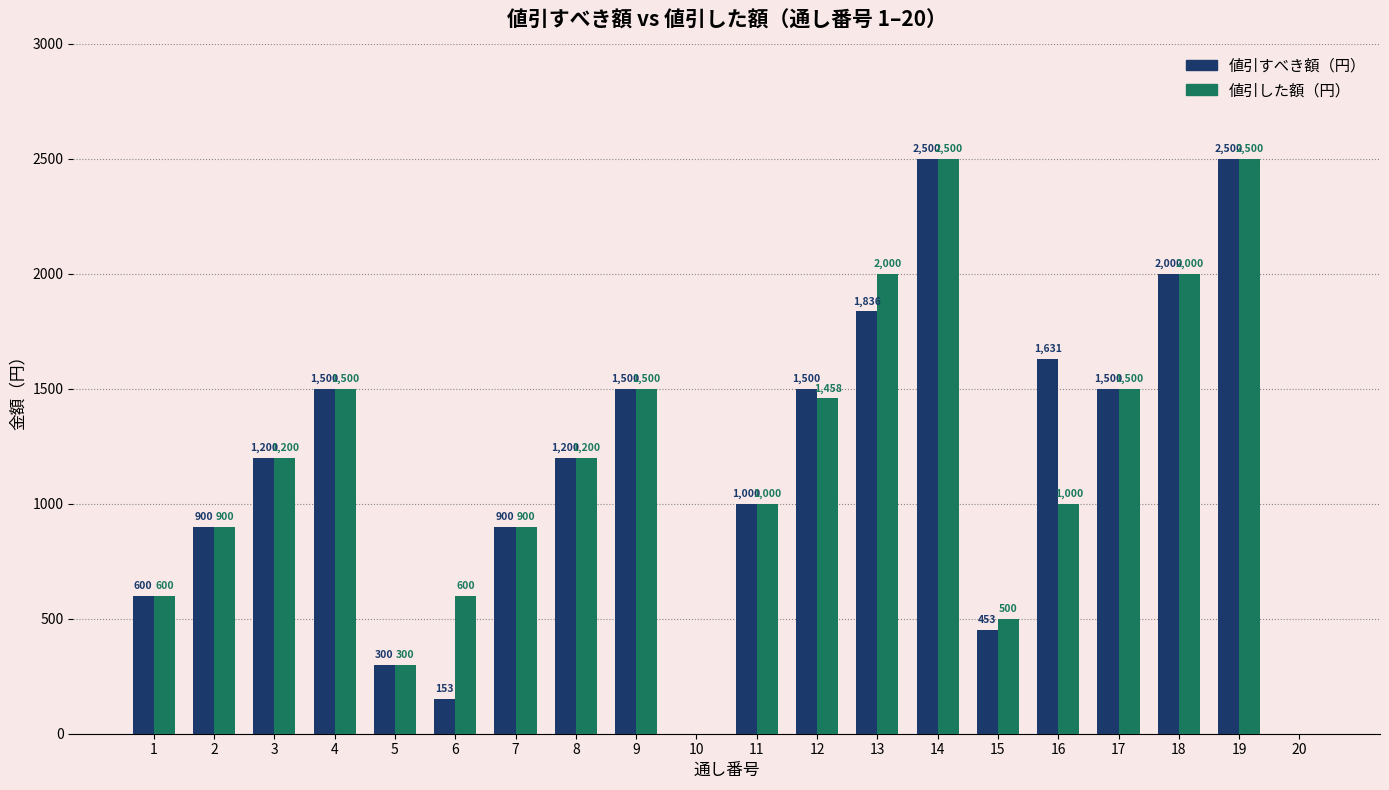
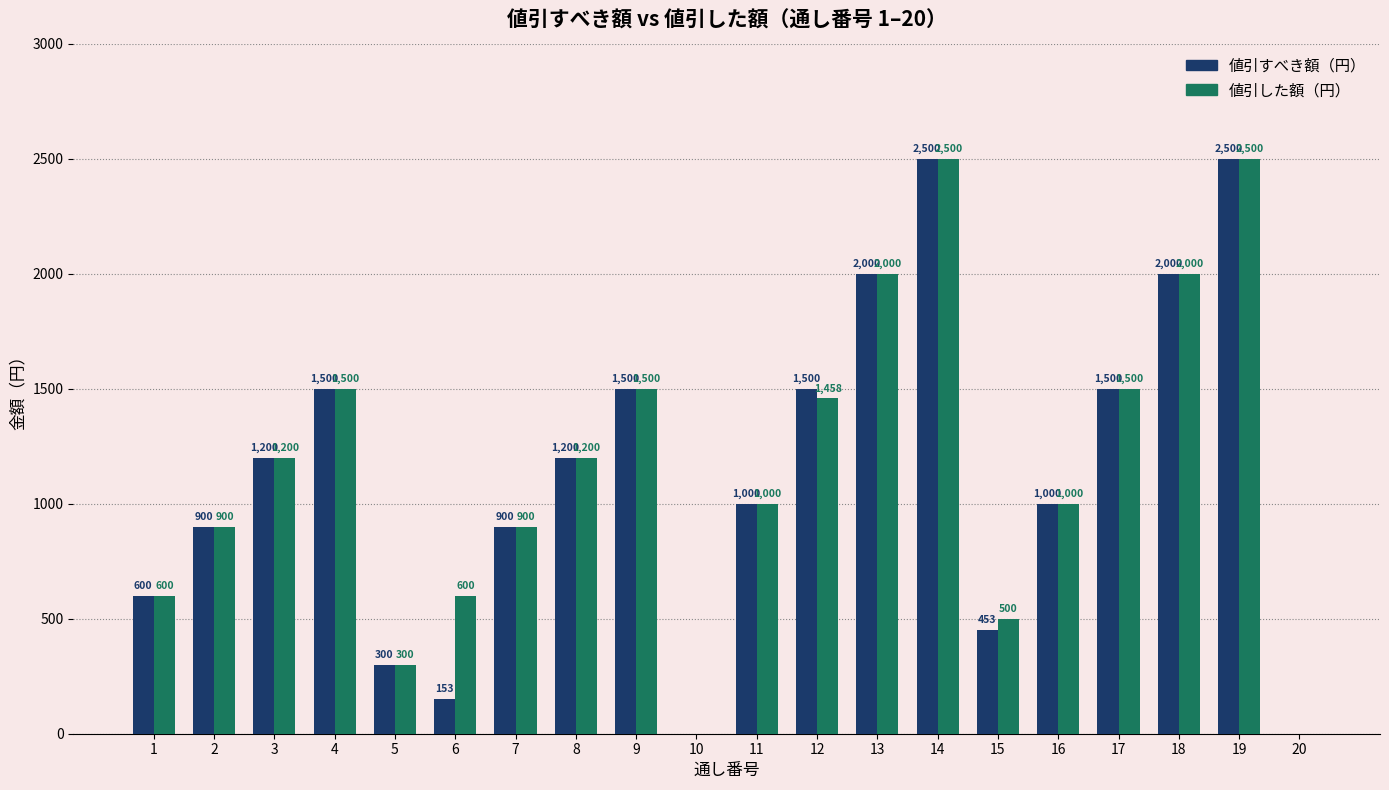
値引すべき額（円）, 13: 1,836 -> 2,000
値引すべき額（円）, 16: 1,631 -> 1,000
